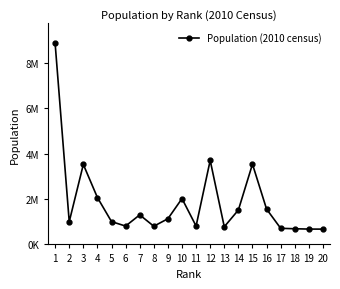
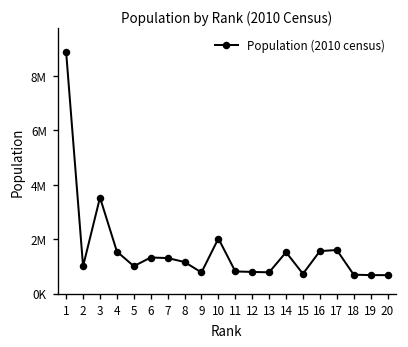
4: 2100000 -> 1500000
6: 800000 -> 1300000
8: 800000 -> 1200000
9: 1100000 -> 800000
12: 3700000 -> 800000
15: 3500000 -> 700000
17: 700000 -> 1600000
